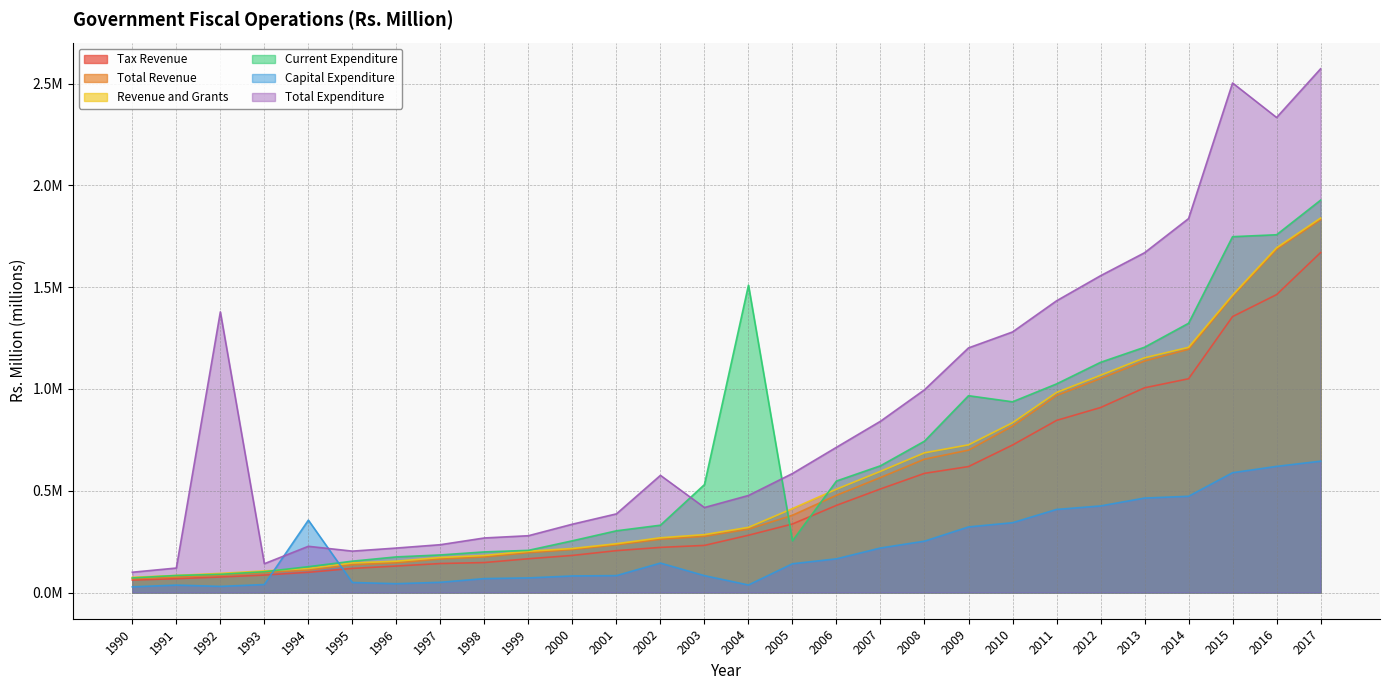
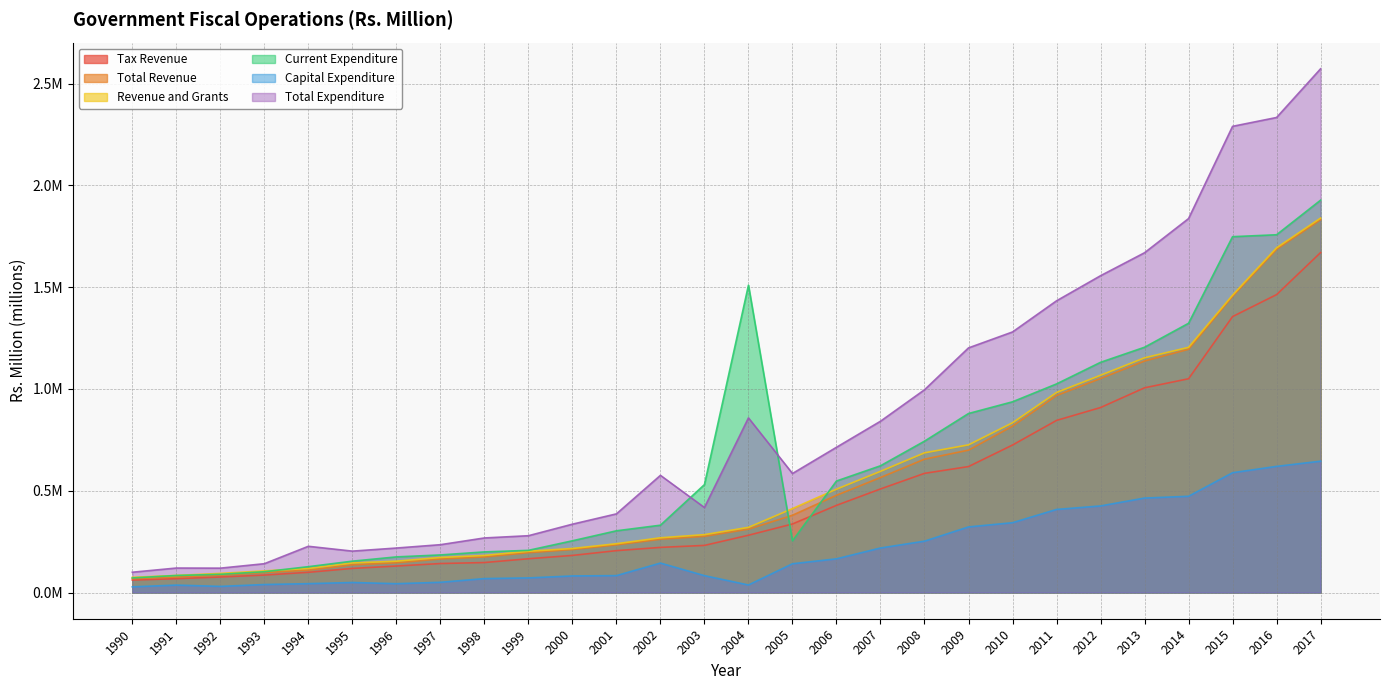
Total Expenditure, 1992: 1380000 -> 120000
Capital Expenditure, 1994: 360000 -> 40000
Total Expenditure, 2004: 480000 -> 860000
Current Expenditure, 2009: 970000 -> 880000
Total Expenditure, 2015: 2500000 -> 2290000
